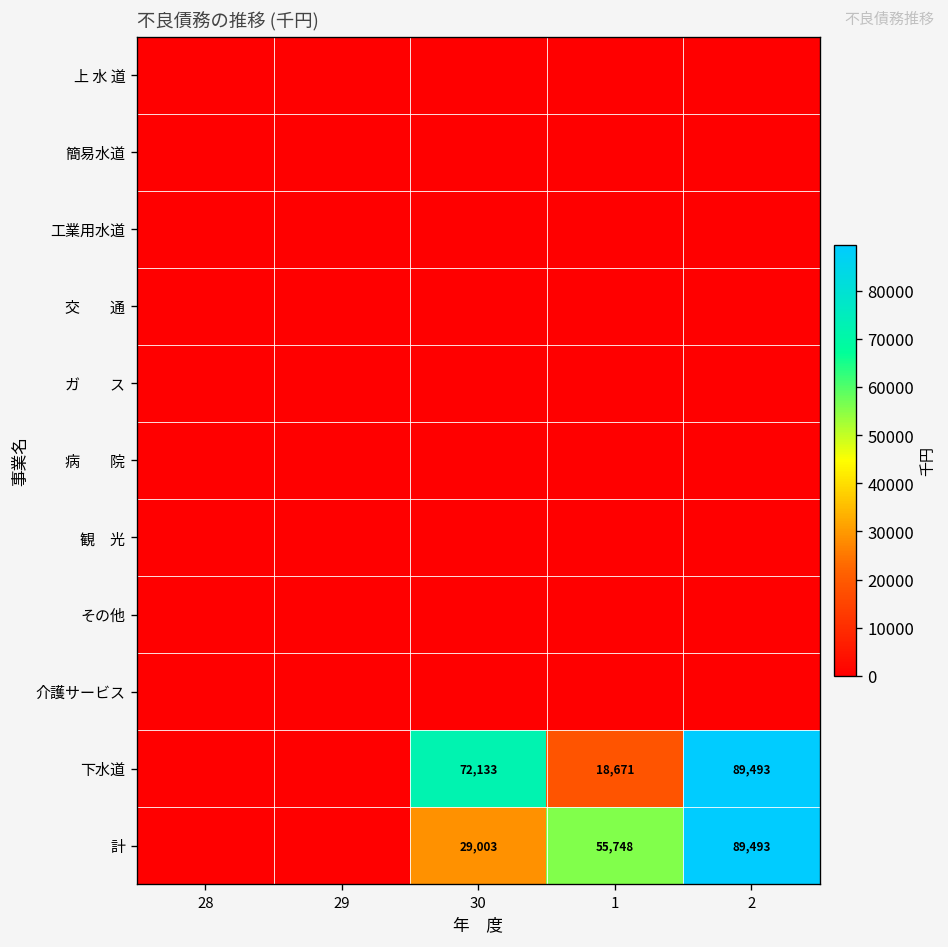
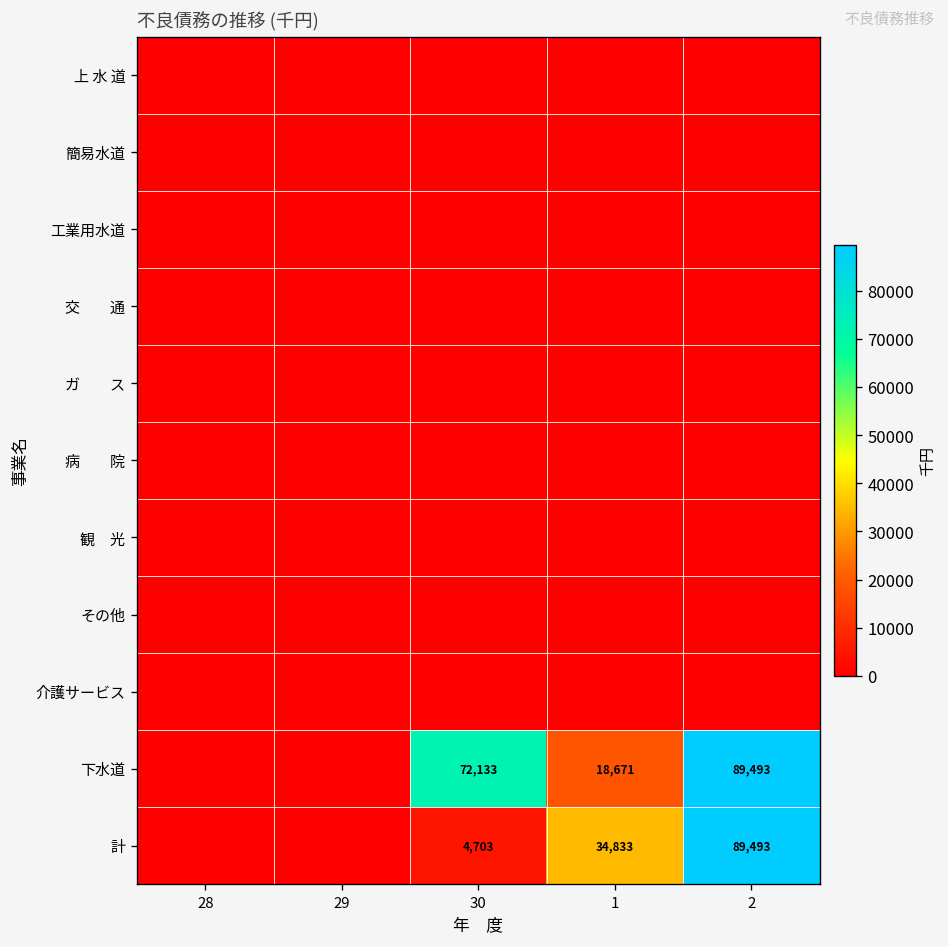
計, 30: 29,003 -> 4,703
計, 1: 55,748 -> 34,833
